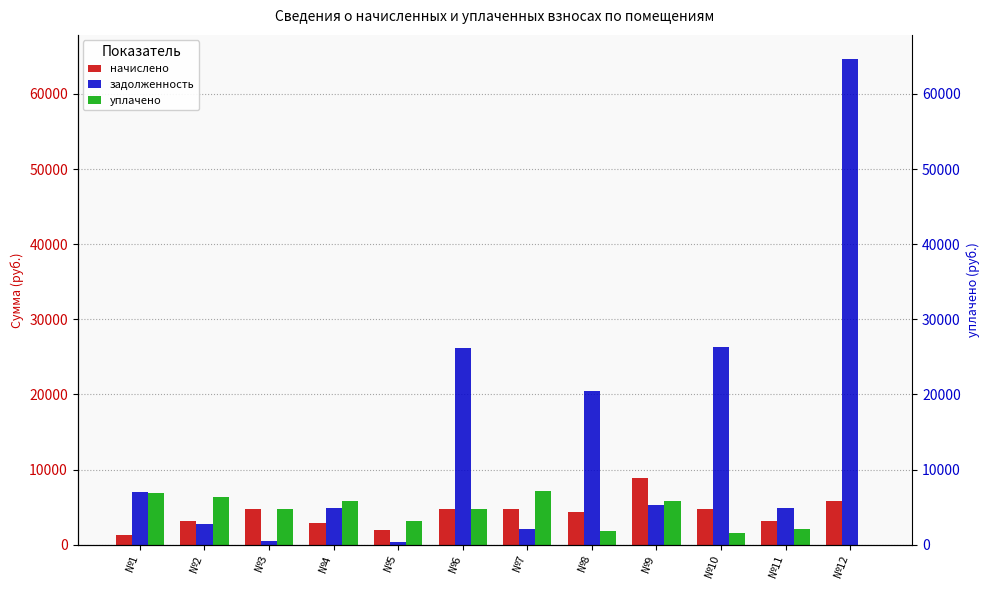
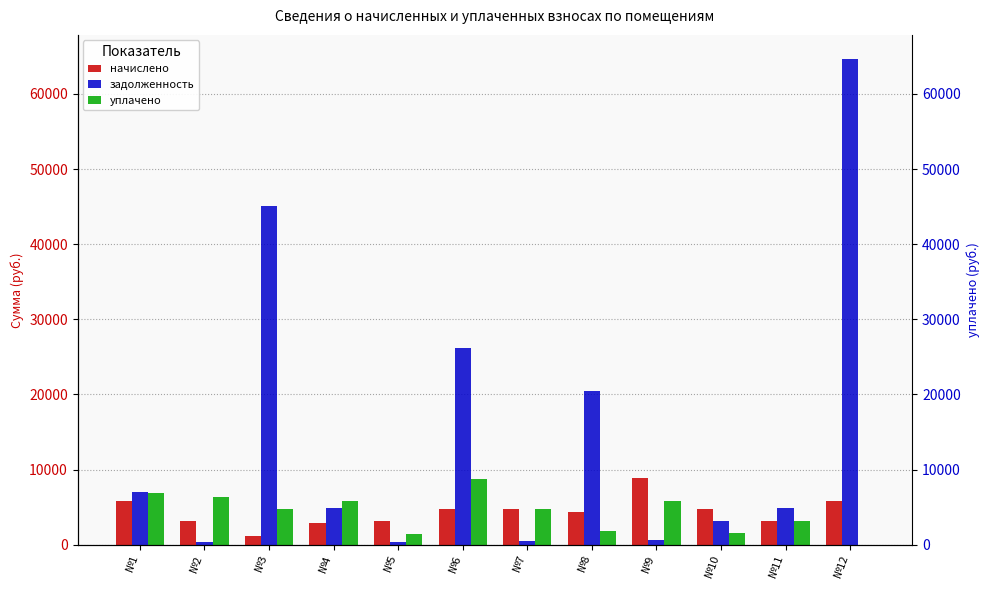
начислено, №1: 1000 -> 6000
задолженность, №2: 3000 -> 0
начислено, №3: 5000 -> 1000
задолженность, №3: 1000 -> 45000
начислено, №5: 2000 -> 3000
уплачено, №5: 3000 -> 1000
уплачено, №6: 5000 -> 9000
задолженность, №7: 2000 -> 1000
уплачено, №7: 7000 -> 5000
задолженность, №9: 5000 -> 1000
задолженность, №10: 26000 -> 3000
уплачено, №11: 2000 -> 3000
